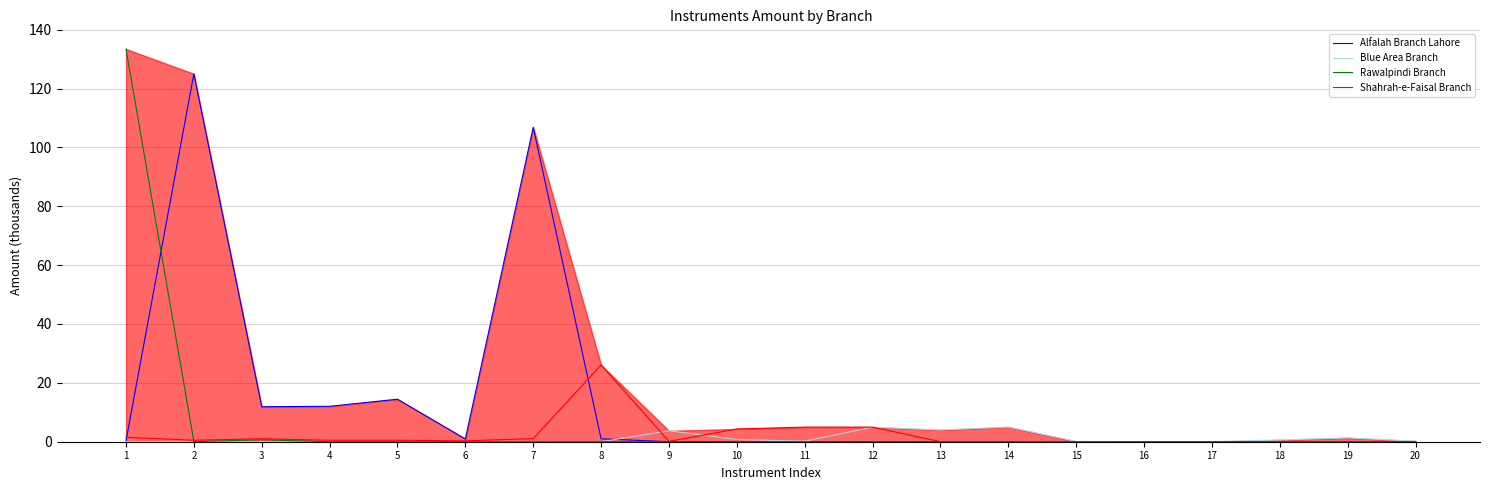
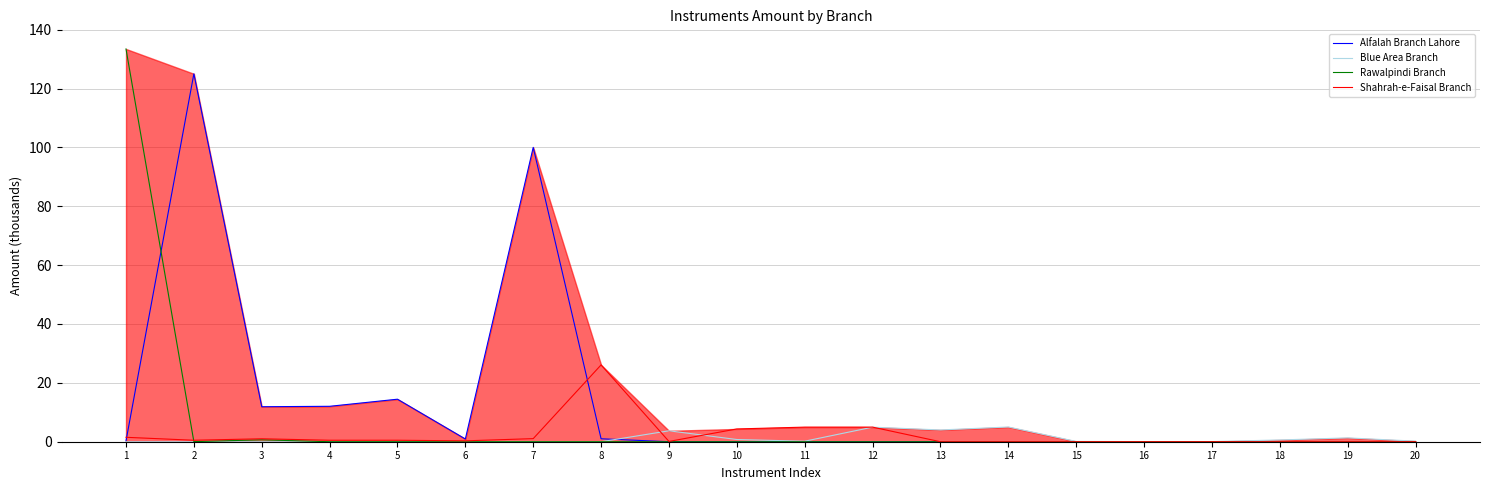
Alfalah Branch Lahore, 7: 107 -> 100
